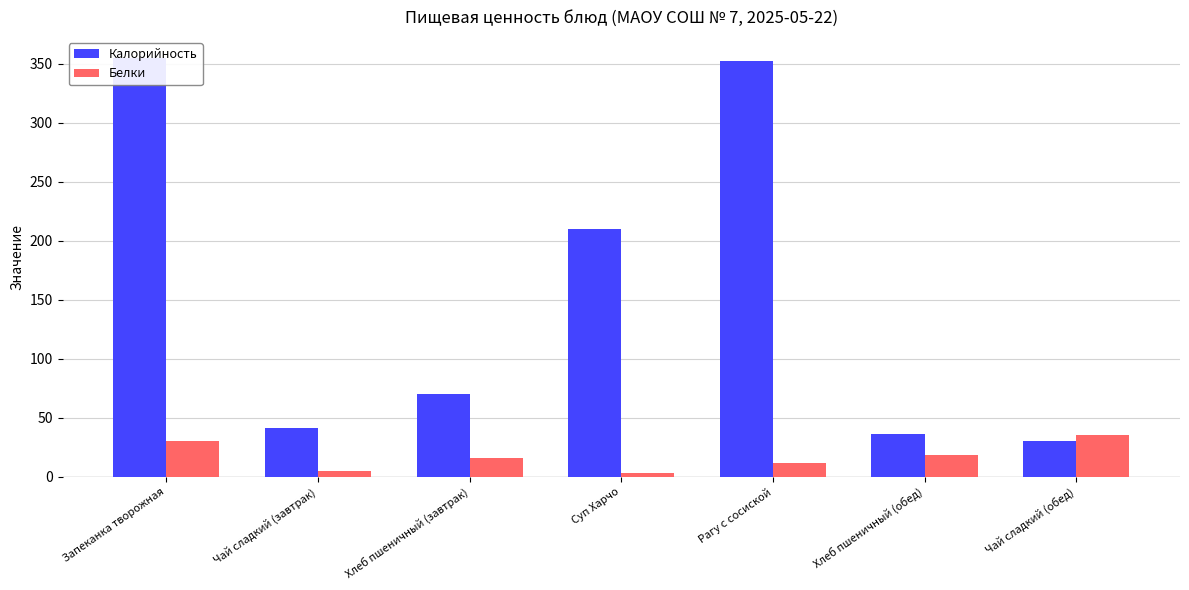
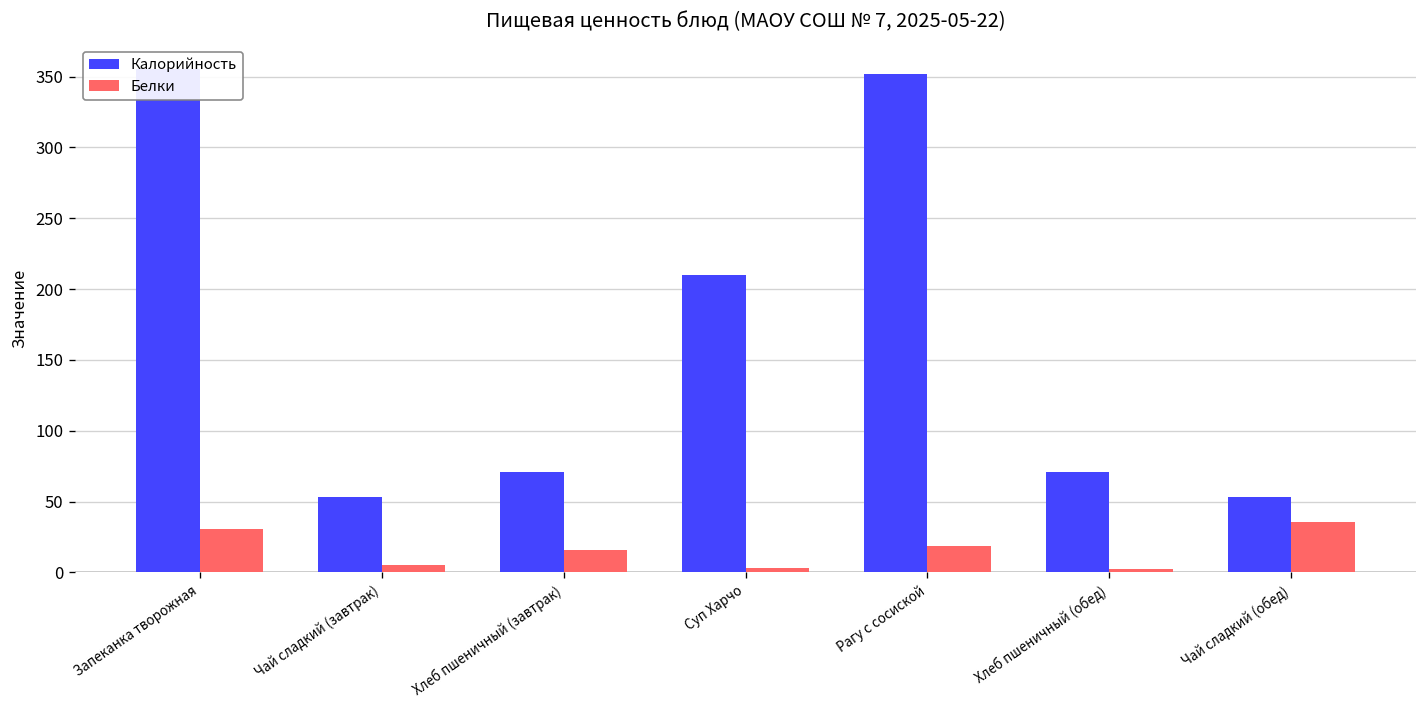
Калорийность, Чай сладкий (завтрак): 41 -> 53
Белки, Рагу с сосиской: 12 -> 19
Калорийность, Хлеб пшеничный (обед): 36 -> 71
Белки, Хлеб пшеничный (обед): 19 -> 2
Калорийность, Чай сладкий (обед): 30 -> 53
